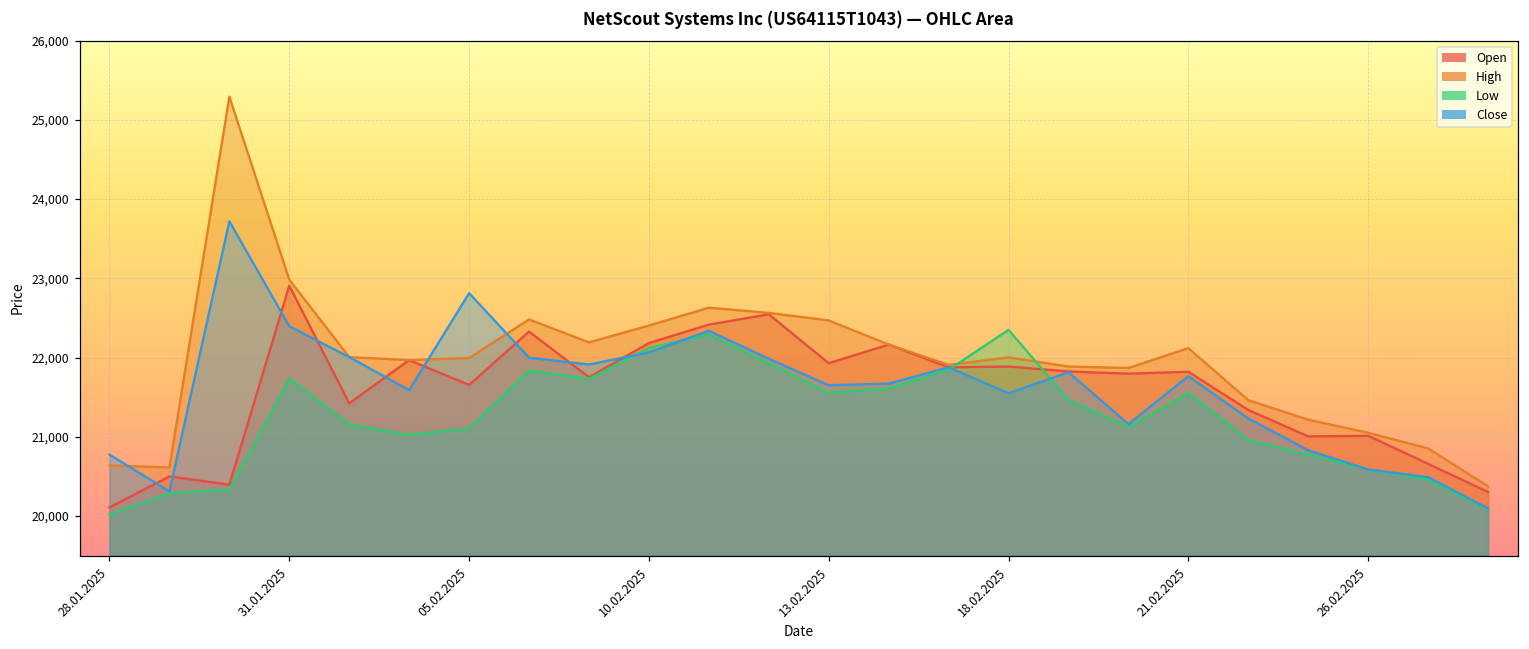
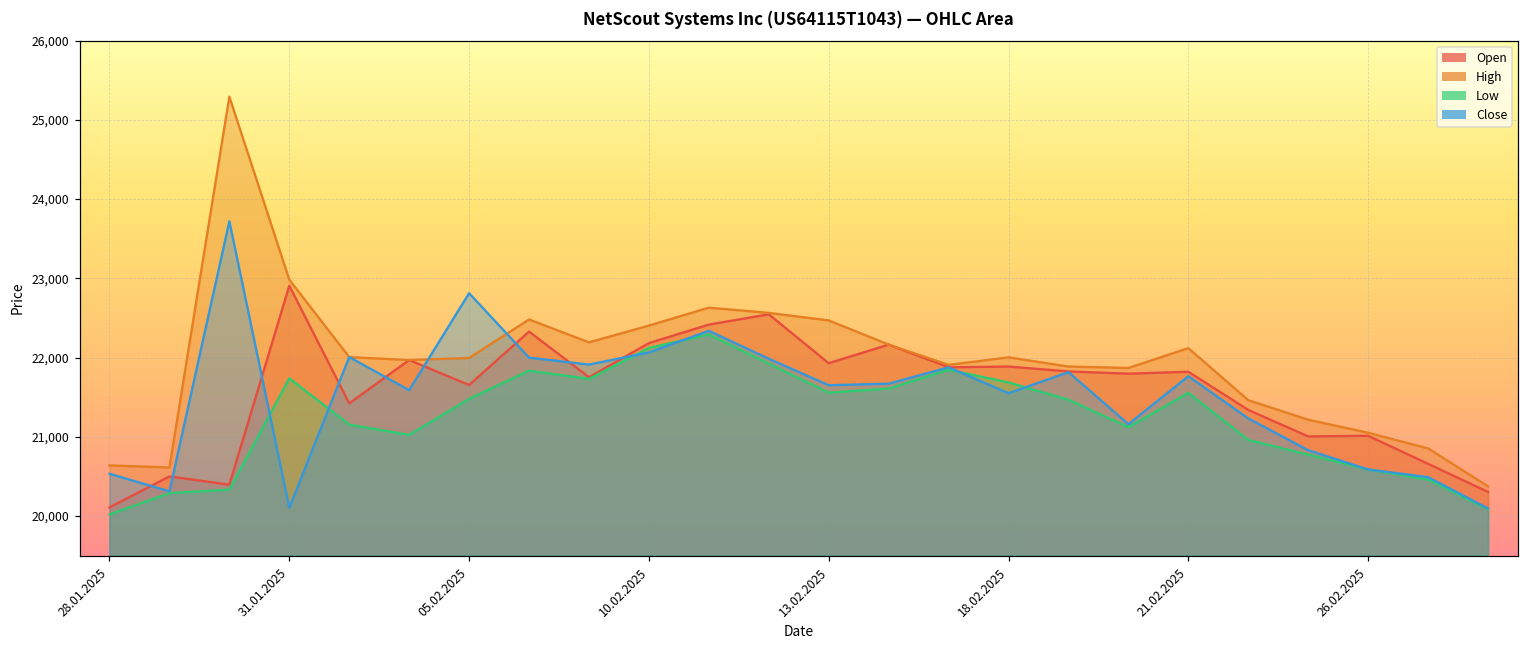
Close, 28.01.2025: 20,800 -> 20,500
Close, 31.01.2025: 22,400 -> 20,100
Low, 05.02.2025: 21,100 -> 21,500
Low, 18.02.2025: 22,400 -> 21,700
